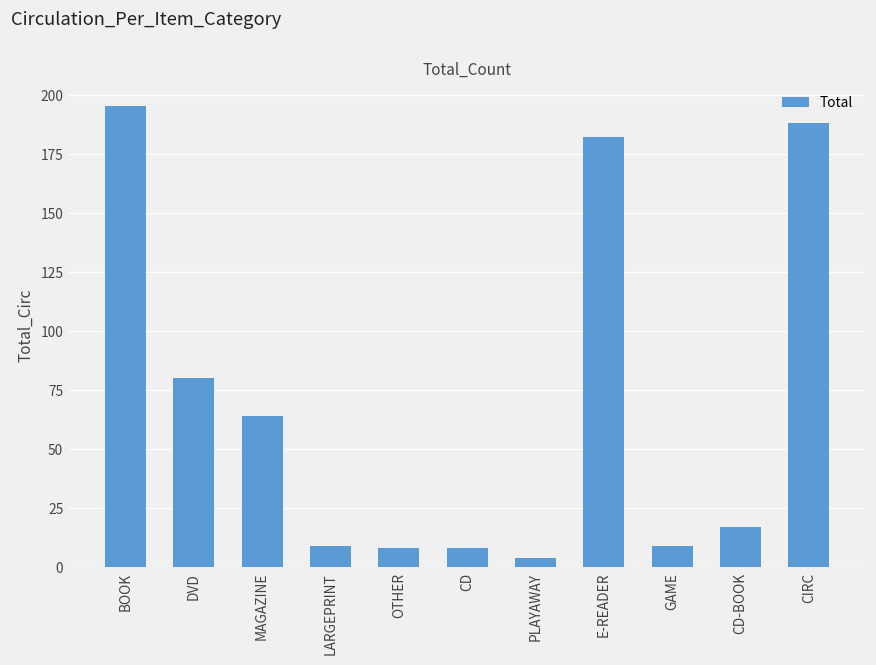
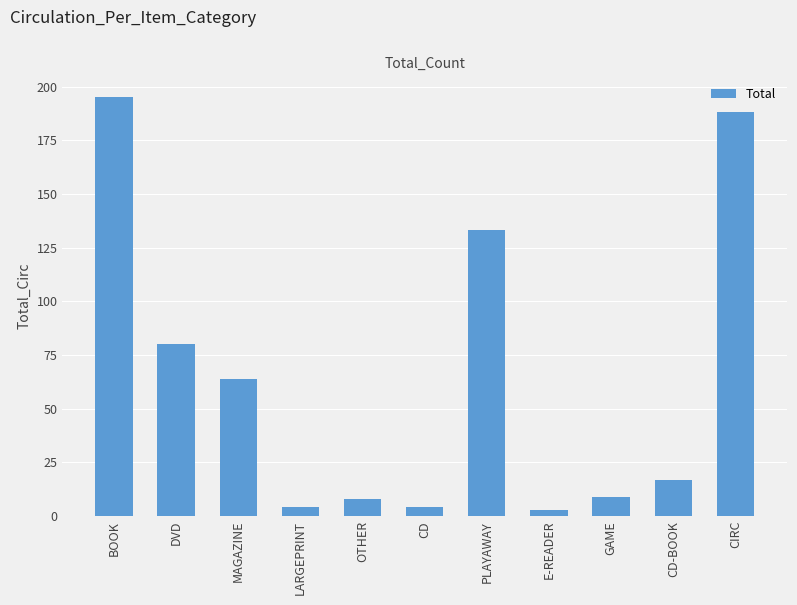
LARGEPRINT: 9 -> 4
CD: 8 -> 4
PLAYAWAY: 4 -> 133
E-READER: 182 -> 3
